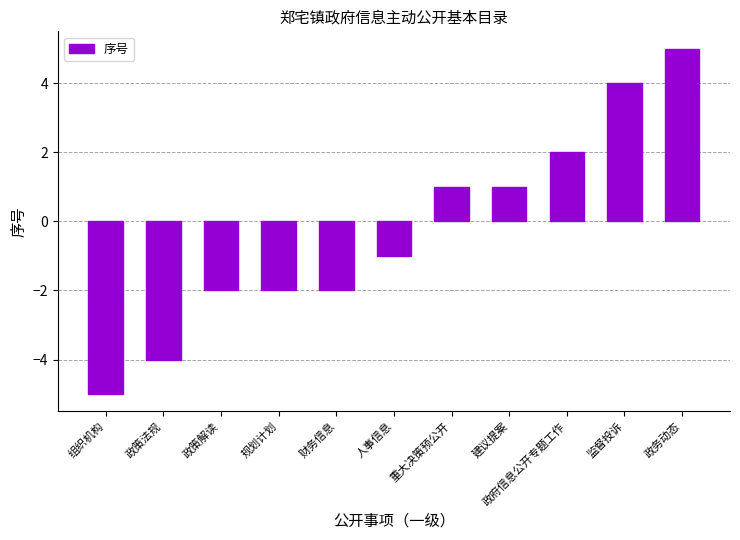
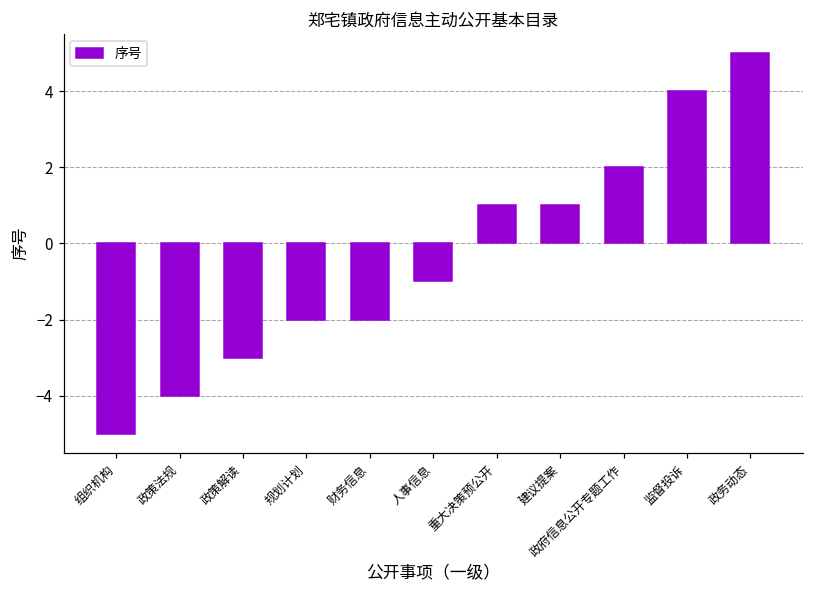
政策解读: -2.0 -> -3.0
